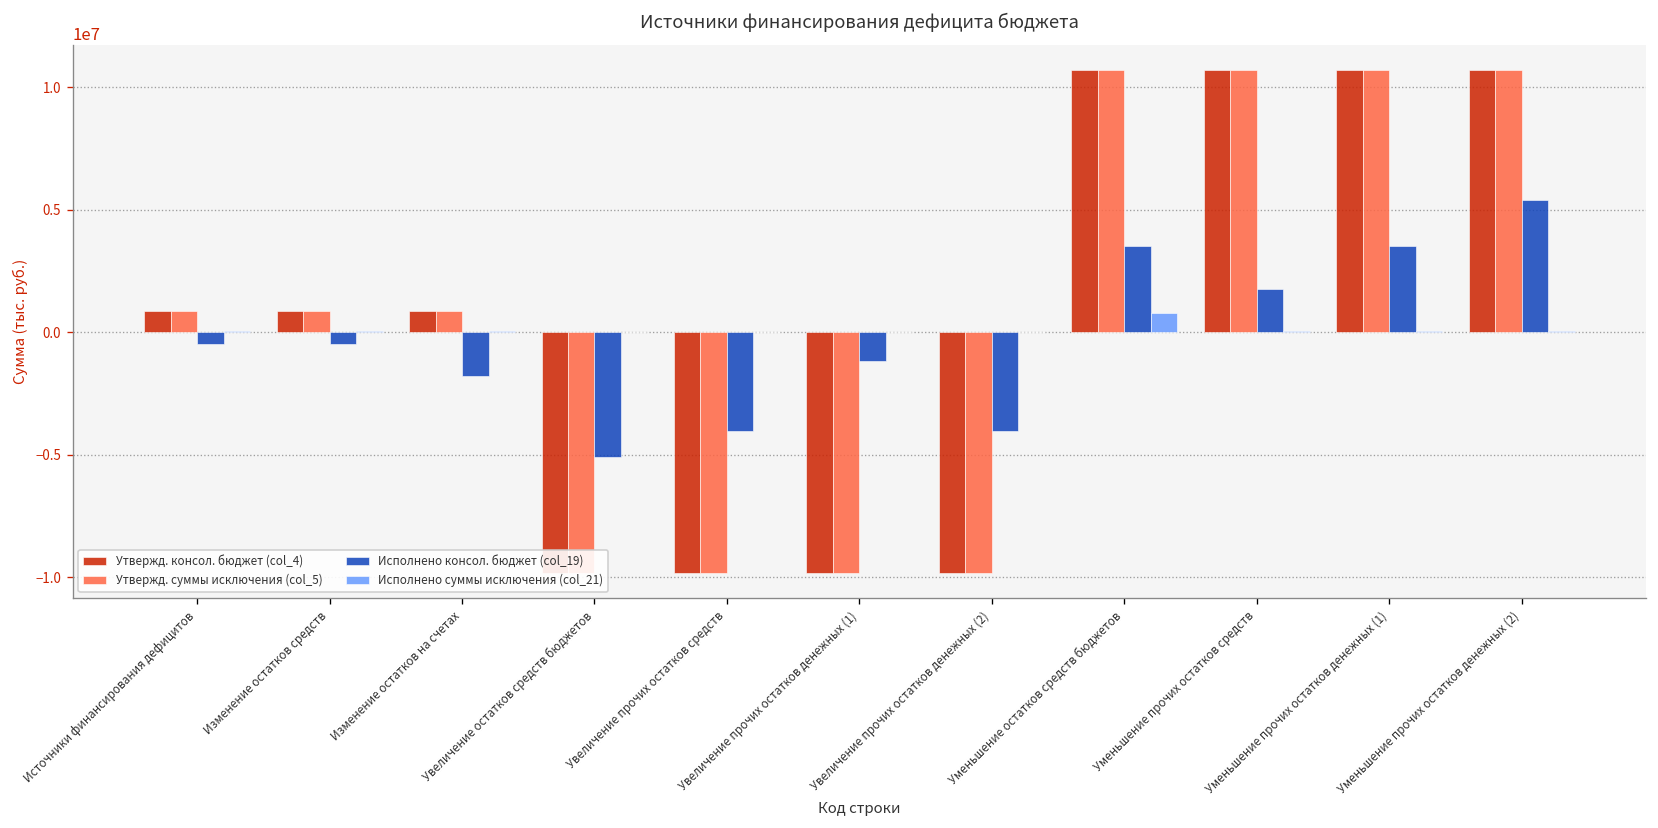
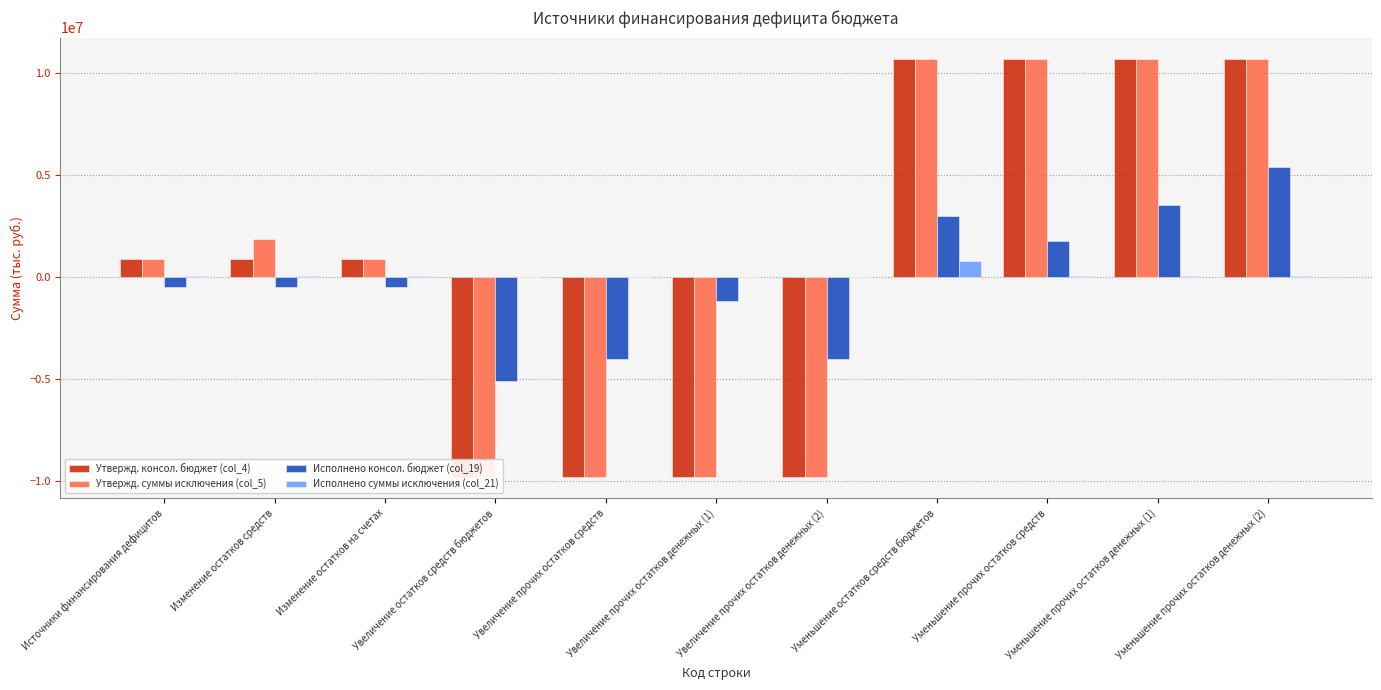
Утвержд. суммы исключения (col_5), Изменение остатков средств: 900000 -> 1900000
Исполнено консол. бюджет (col_19), Изменение остатков на счетах: -1800000 -> -500000
Исполнено консол. бюджет (col_19), Уменьшение остатков средств бюджетов: 3500000 -> 3000000
